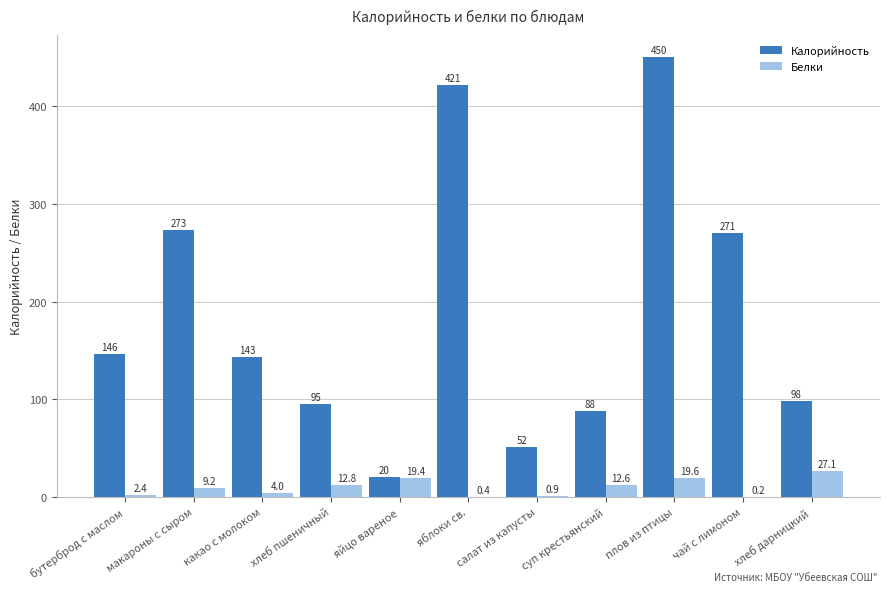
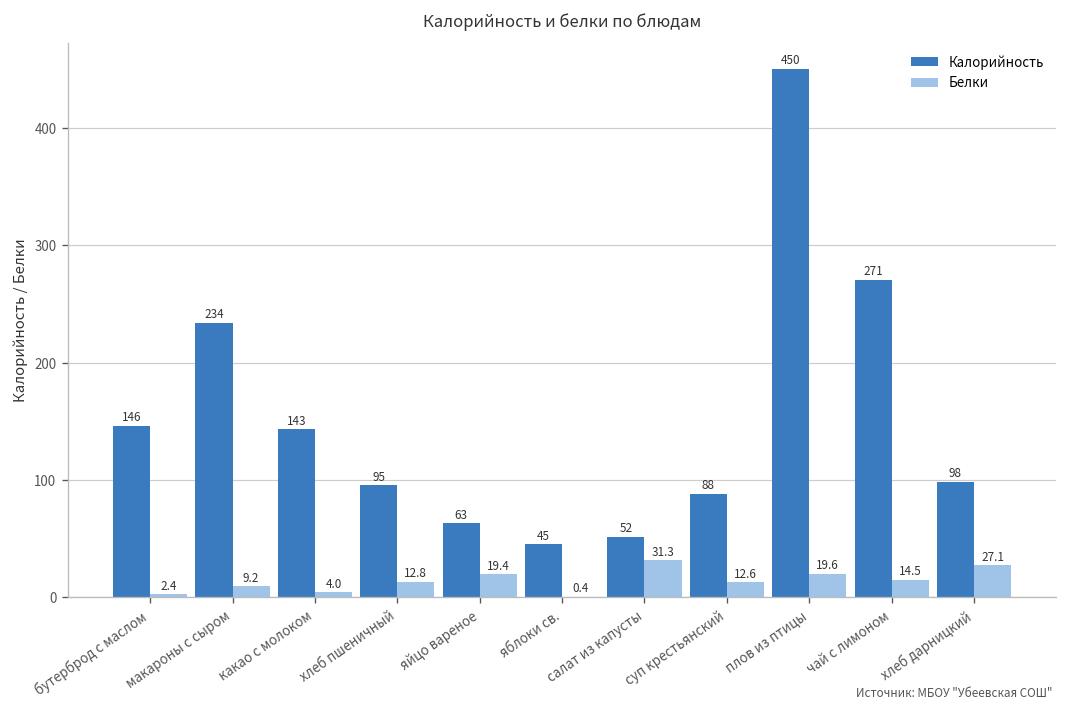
Калорийность, макароны с сыром: 273 -> 234
Калорийность, яйцо вареное: 20 -> 63
Калорийность, яблоки св.: 421 -> 45
Белки, салат из капусты: 0.9 -> 31.3
Белки, чай с лимоном: 0.2 -> 14.5
